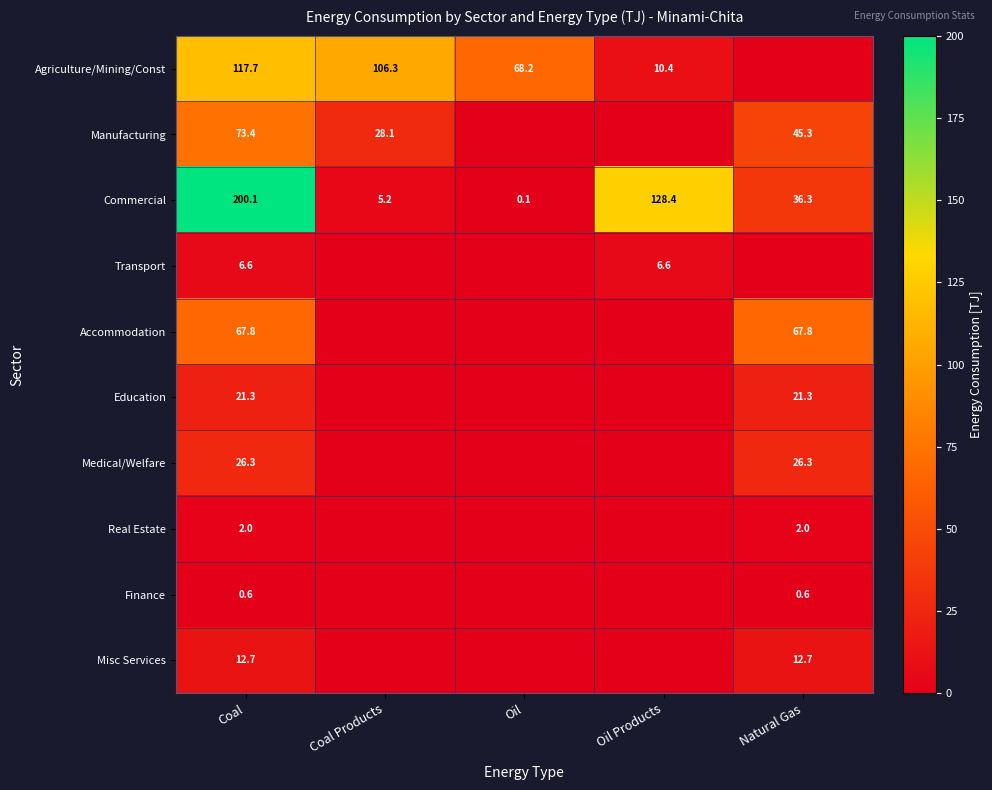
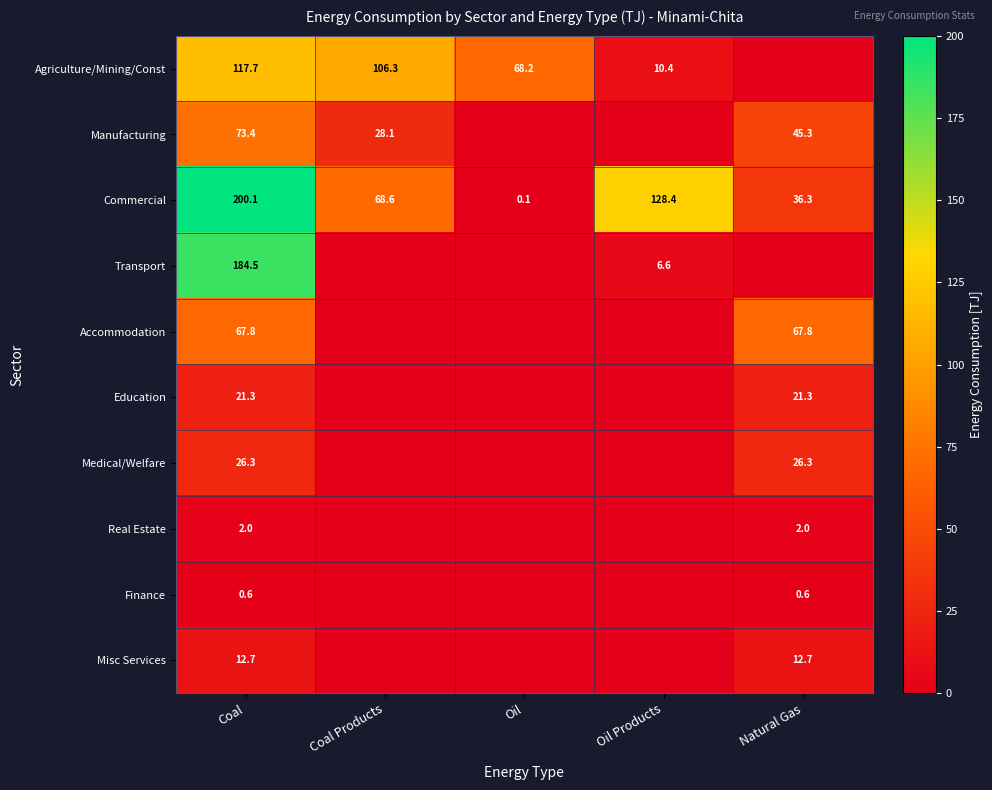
Commercial, Coal Products: 5.2 -> 68.6
Transport, Coal: 6.6 -> 184.5
